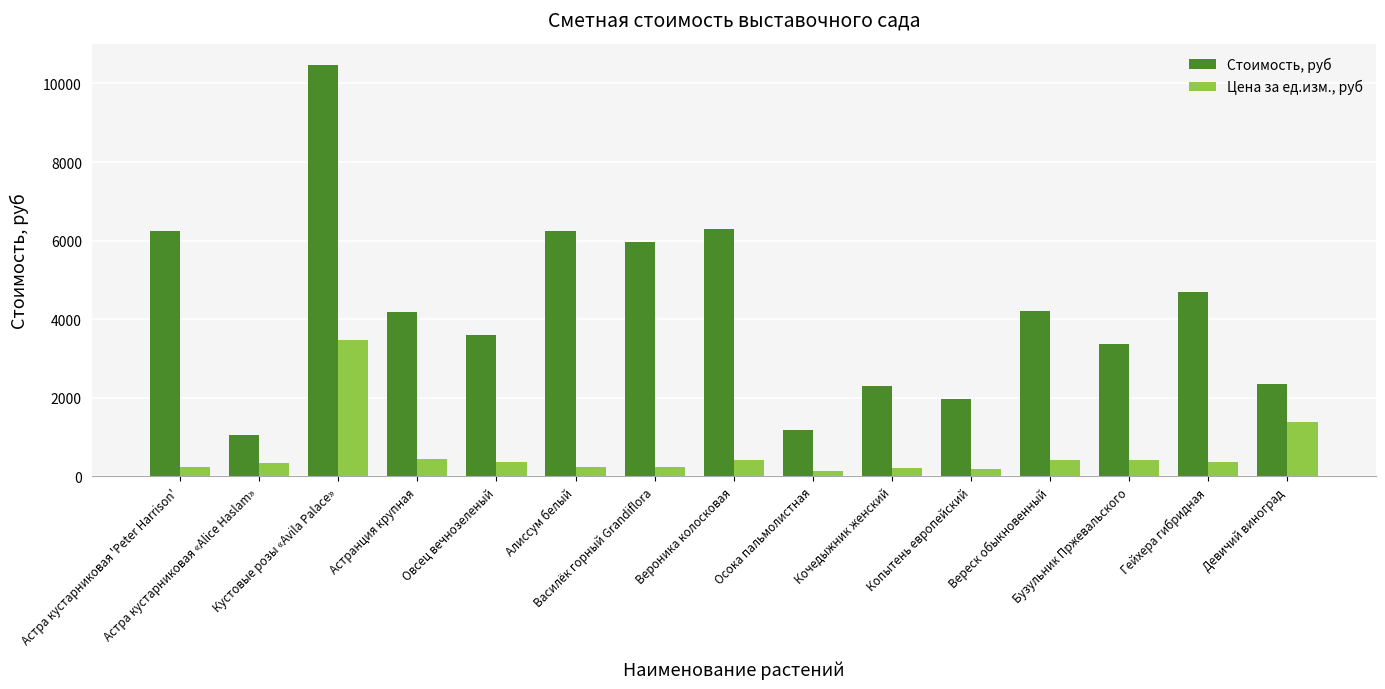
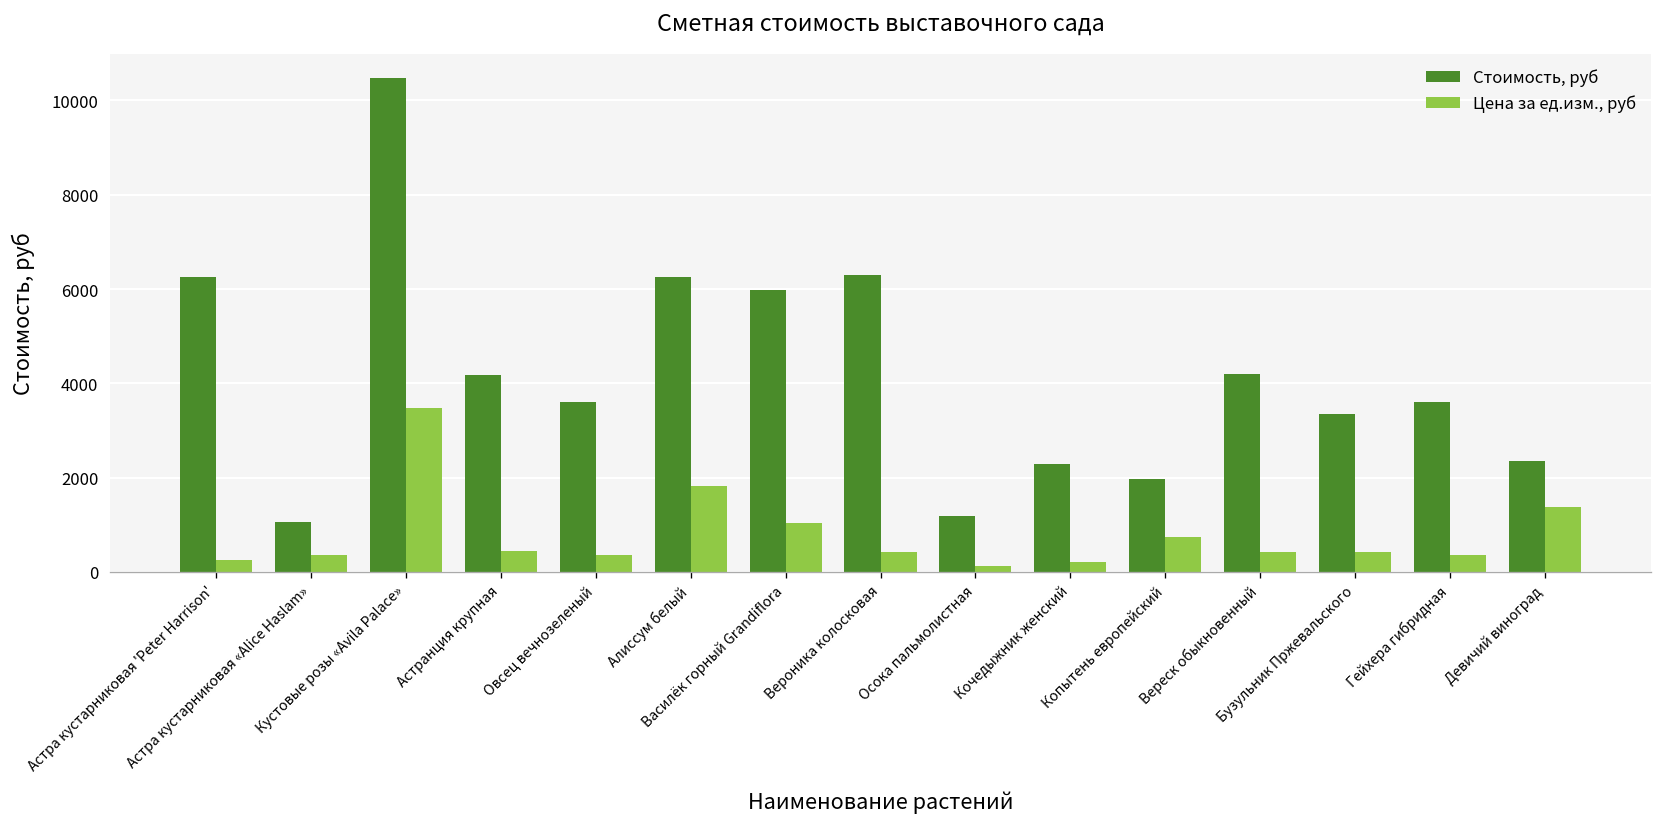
Цена за ед.изм., руб, Алиссум белый: 300 -> 1800
Цена за ед.изм., руб, Василёк горный Grandiflora: 300 -> 1000
Цена за ед.изм., руб, Копытень европейский: 200 -> 800
Стоимость, руб, Гейхера гибридная: 4700 -> 3600
